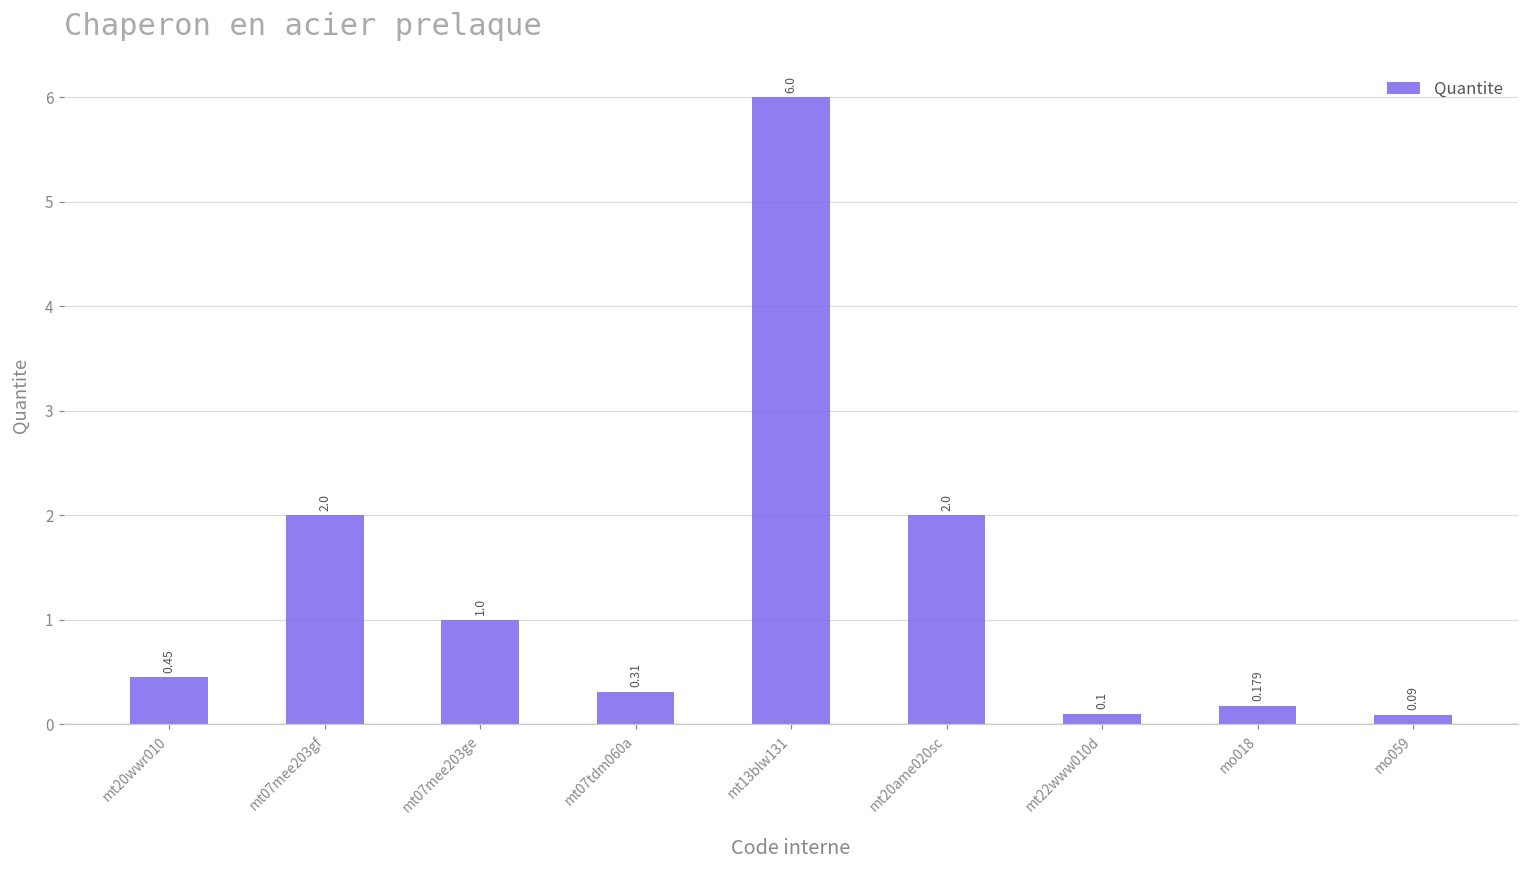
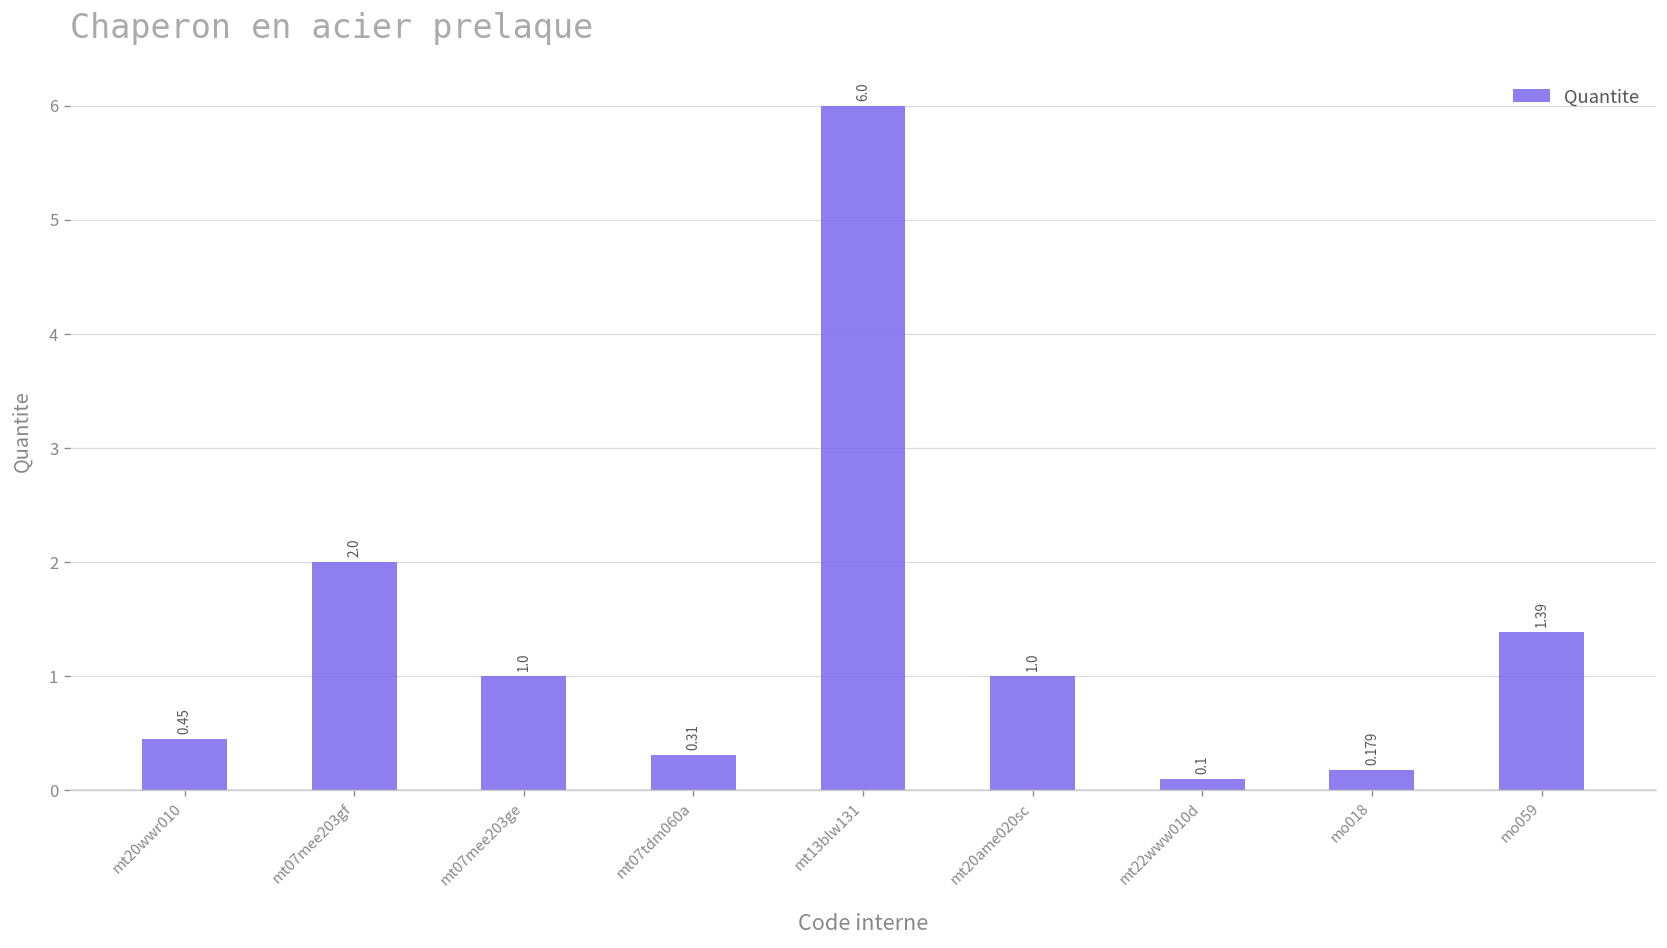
mt20ame020sc: 2.0 -> 1.0
mo059: 0.09 -> 1.39
